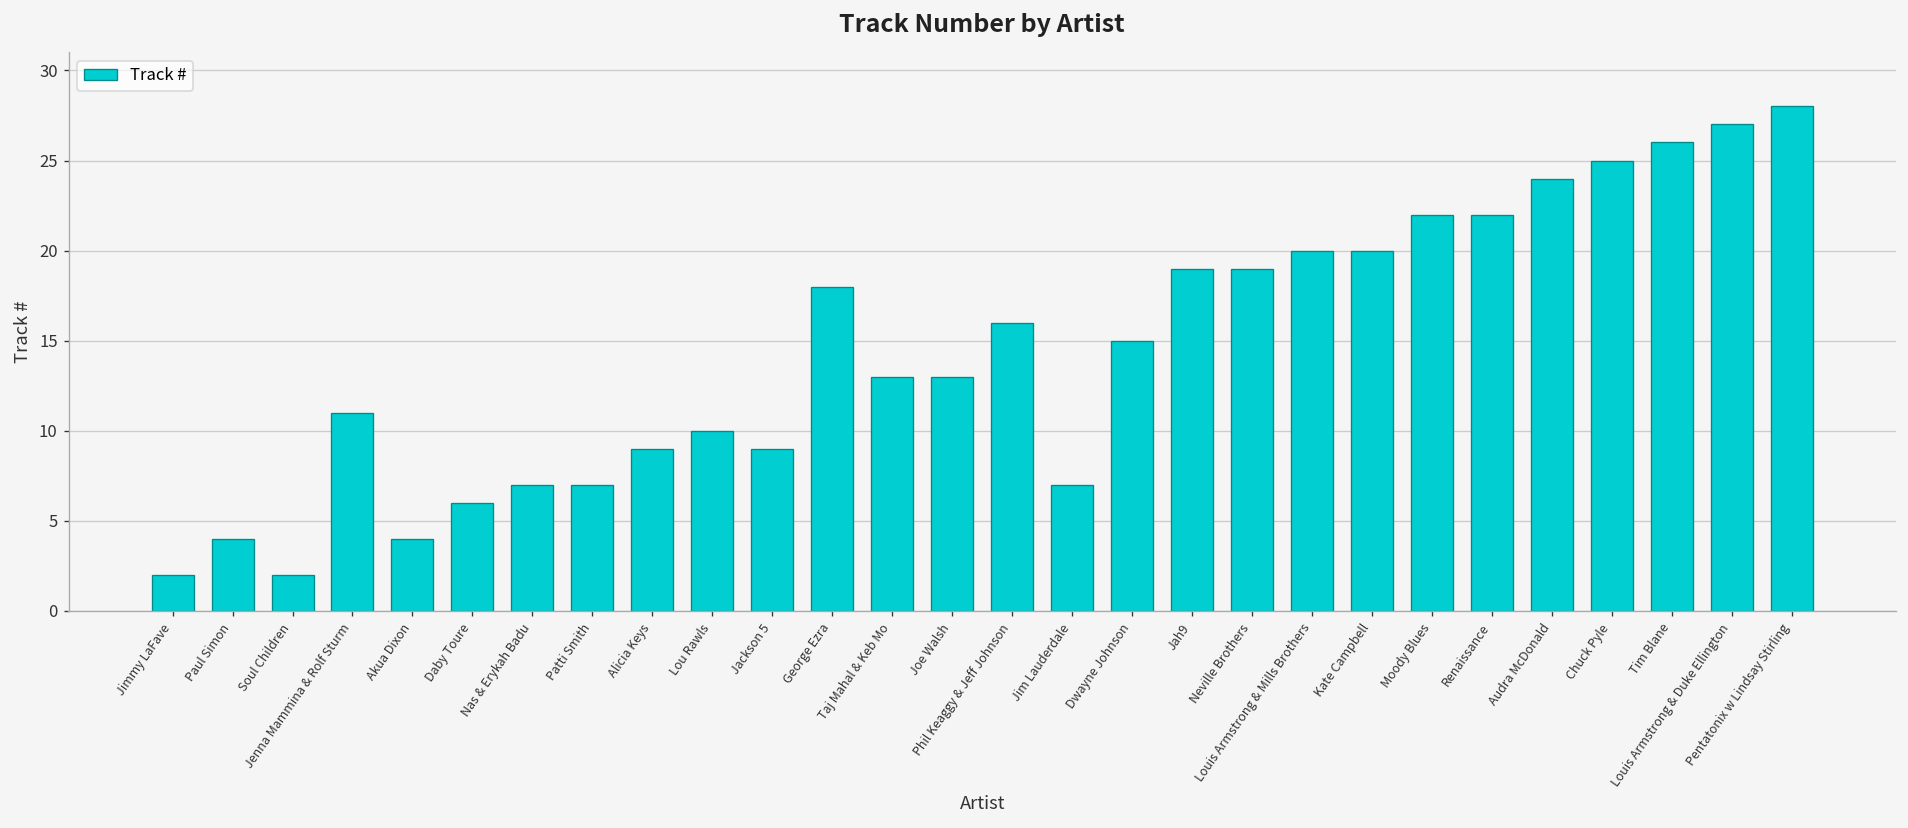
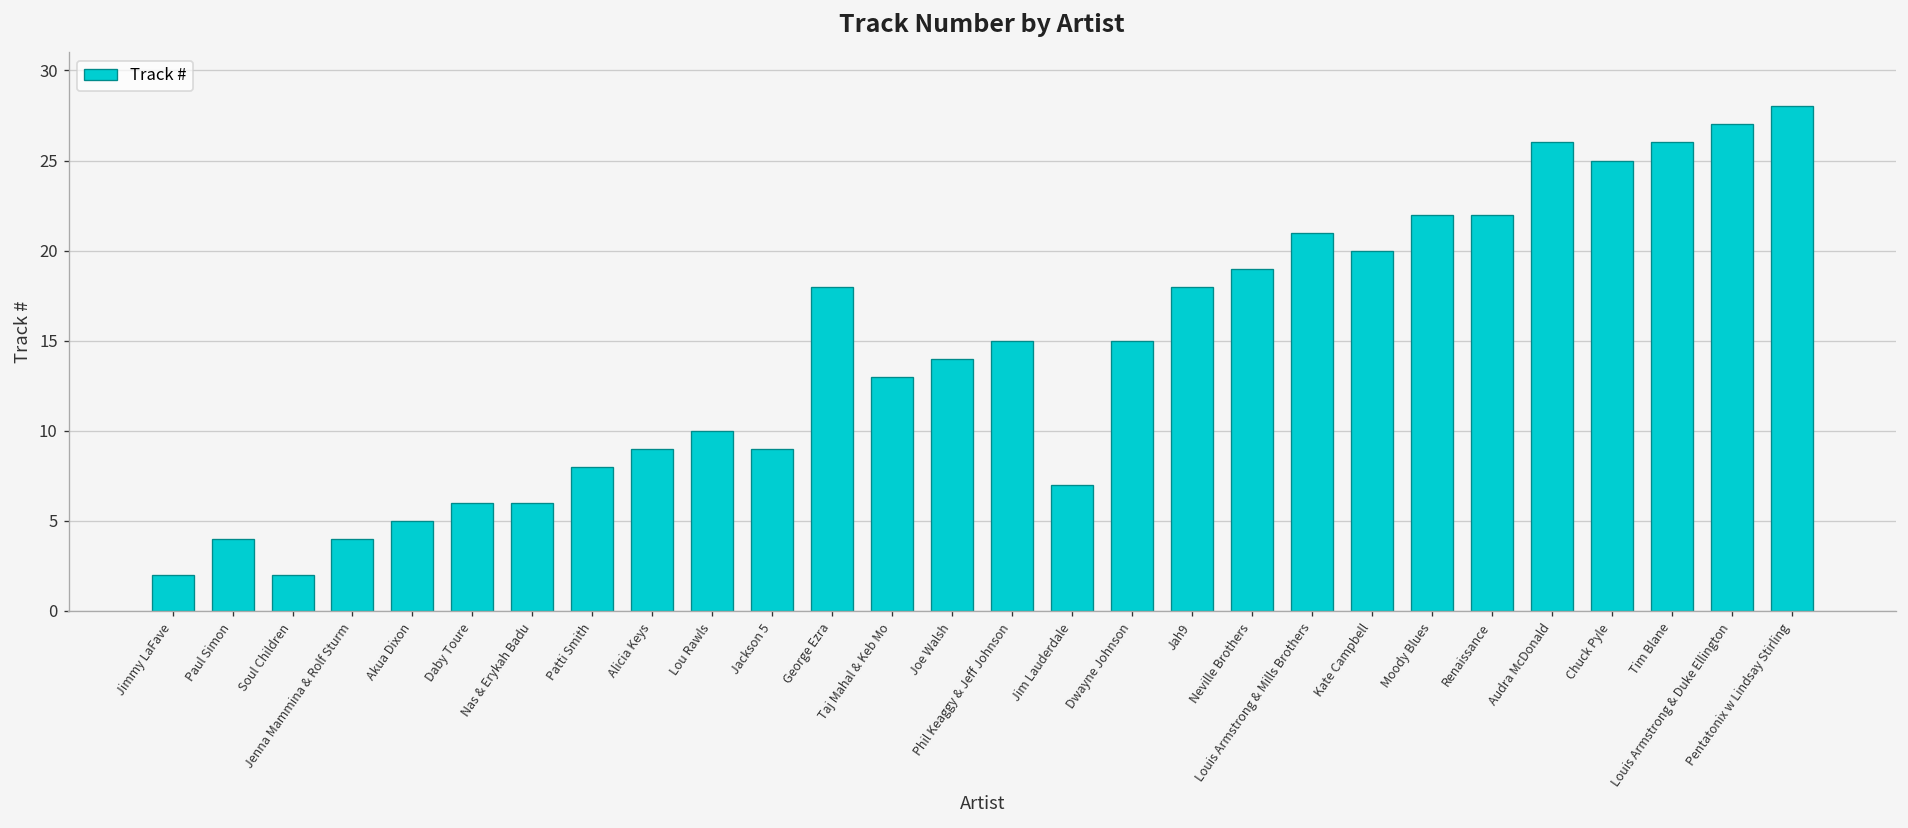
Jenna Mammina & Rolf Sturm: 11 -> 4
Akua Dixon: 4 -> 5
Nas & Erykah Badu: 7 -> 6
Patti Smith: 7 -> 8
Joe Walsh: 13 -> 14
Phil Keaggy & Jeff Johnson: 16 -> 15
Jah9: 19 -> 18
Louis Armstrong & Mills Brothers: 20 -> 21
Audra McDonald: 24 -> 26
